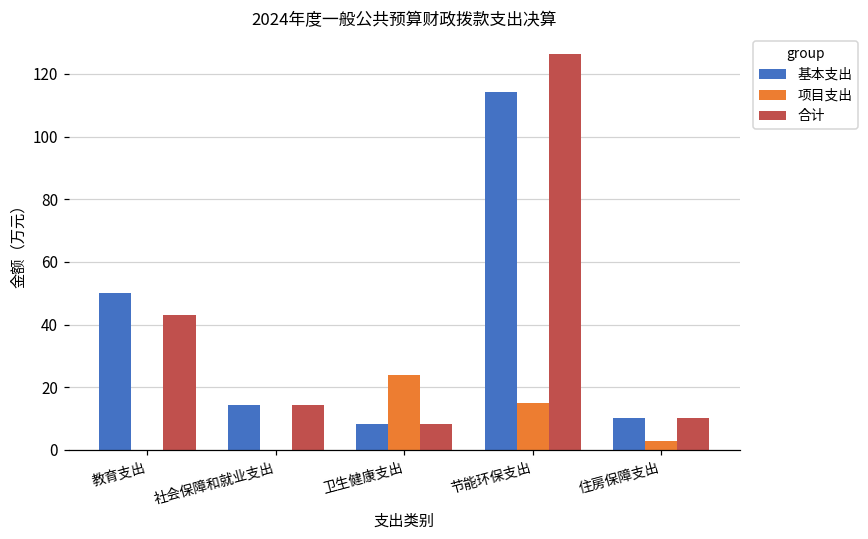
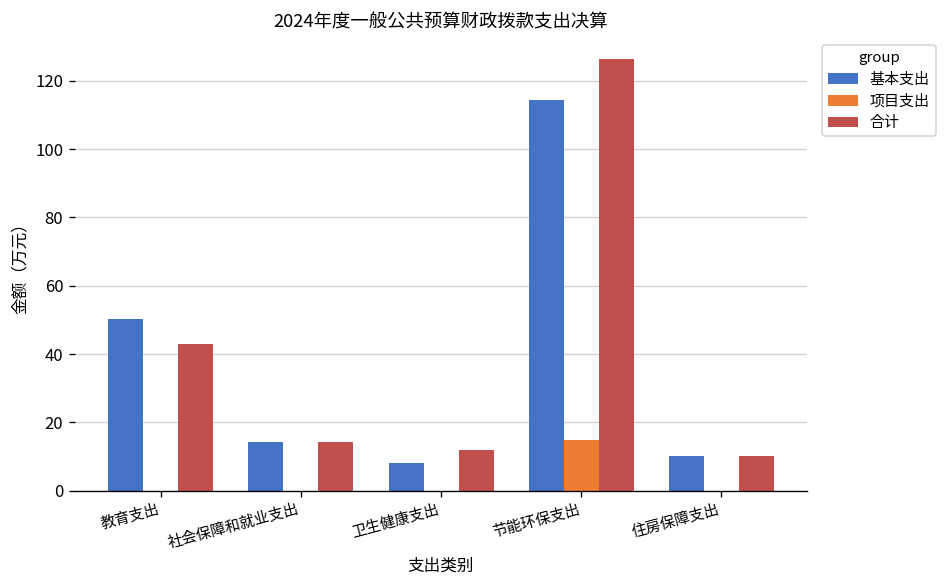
项目支出, 卫生健康支出: 24 -> 0
合计, 卫生健康支出: 8 -> 12
项目支出, 住房保障支出: 3 -> 0
